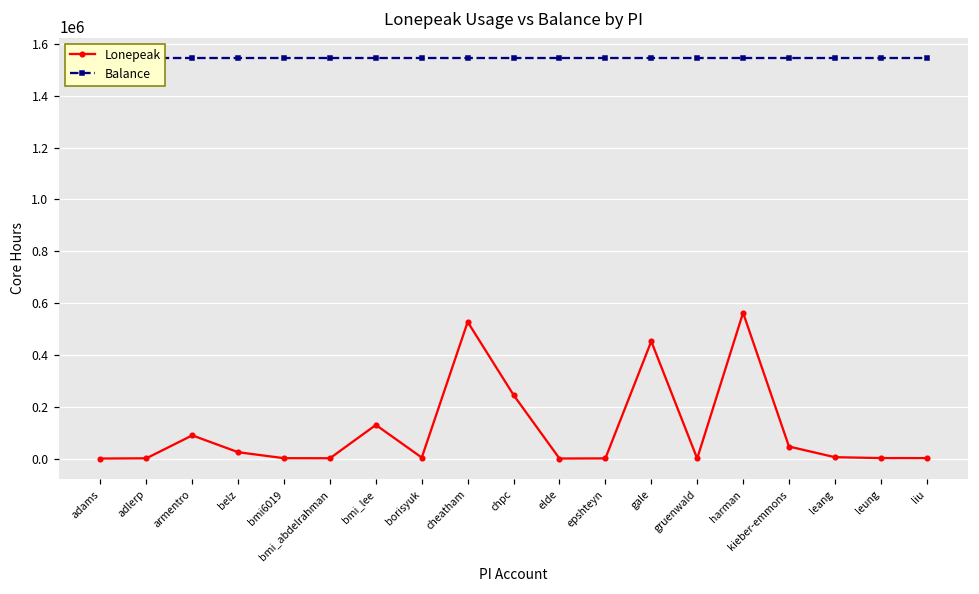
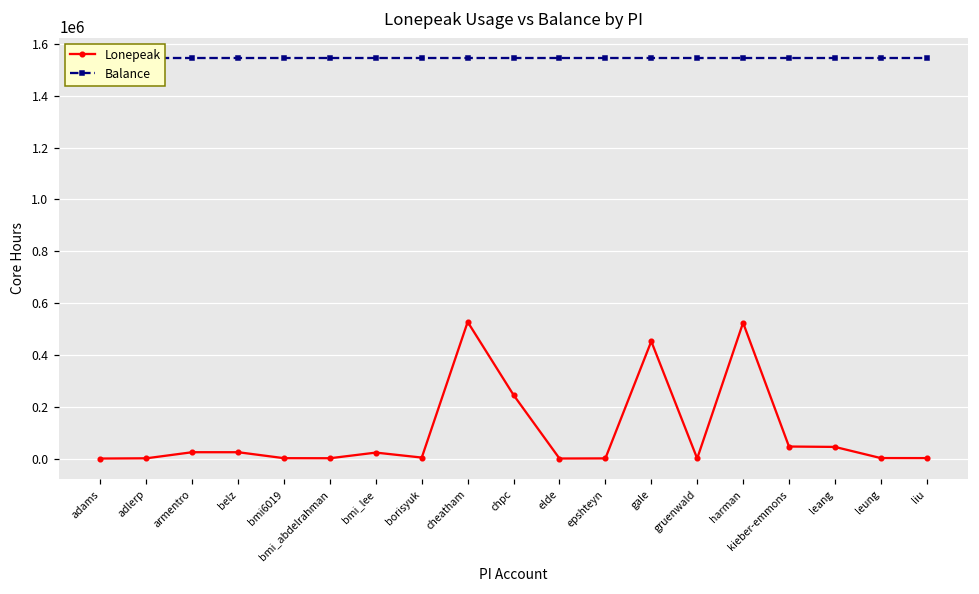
Lonepeak, armentro: 90000 -> 20000
Lonepeak, bmi_lee: 130000 -> 20000
Lonepeak, harman: 560000 -> 520000
Lonepeak, leang: 10000 -> 40000
